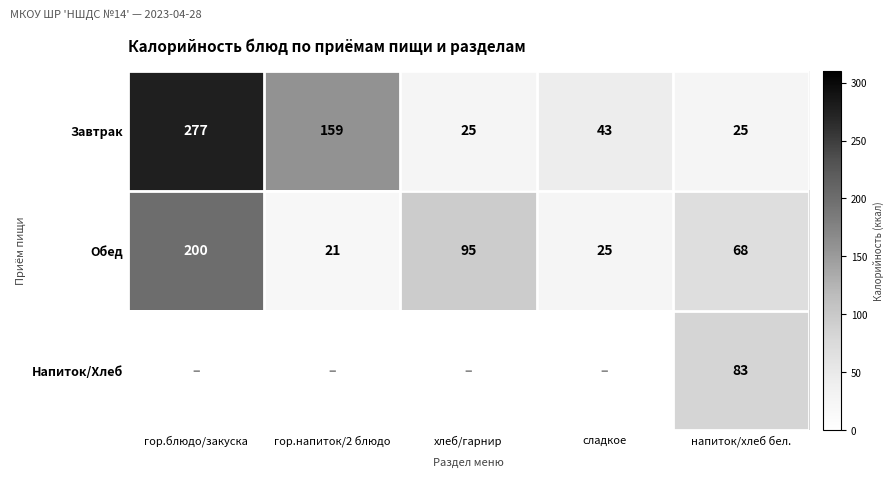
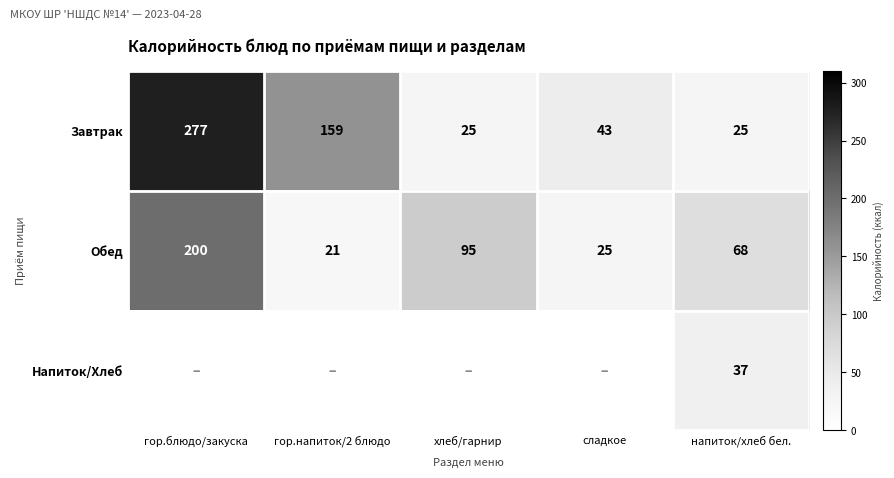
Напиток/Хлеб, напиток/хлеб бел.: 83 -> 37
